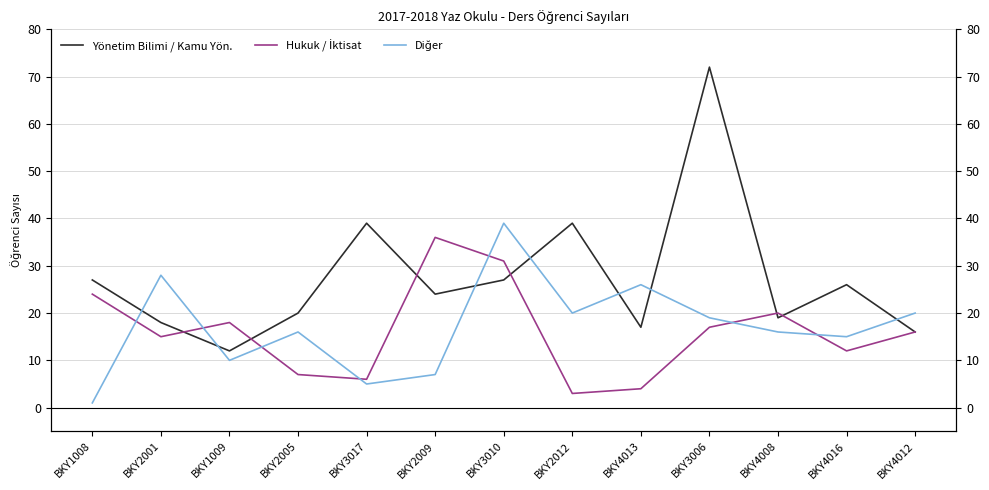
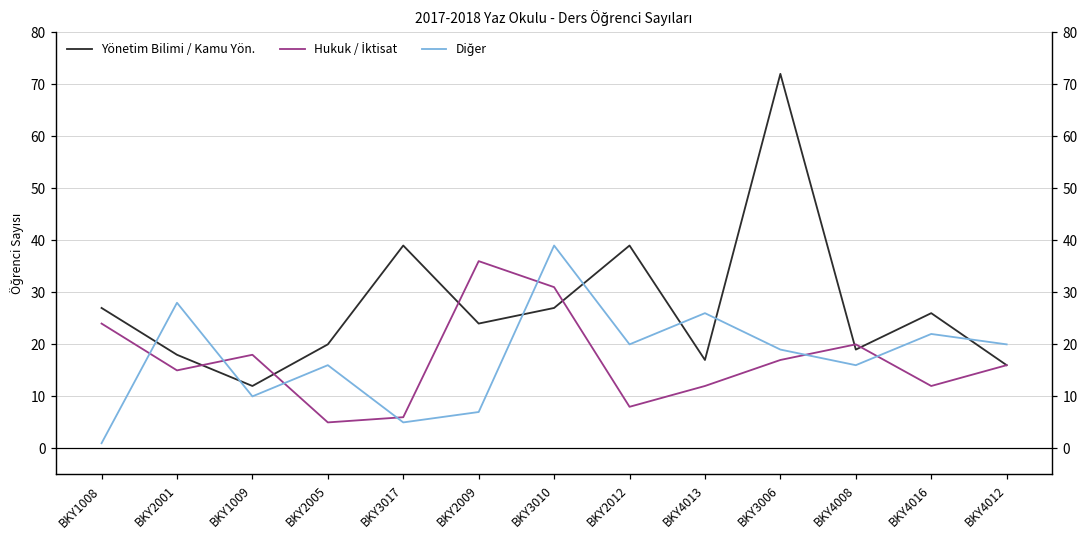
Hukuk / İktisat, BKY2005: 7 -> 5
Hukuk / İktisat, BKY2012: 3 -> 8
Hukuk / İktisat, BKY4013: 4 -> 12
Diğer, BKY4016: 15 -> 22
